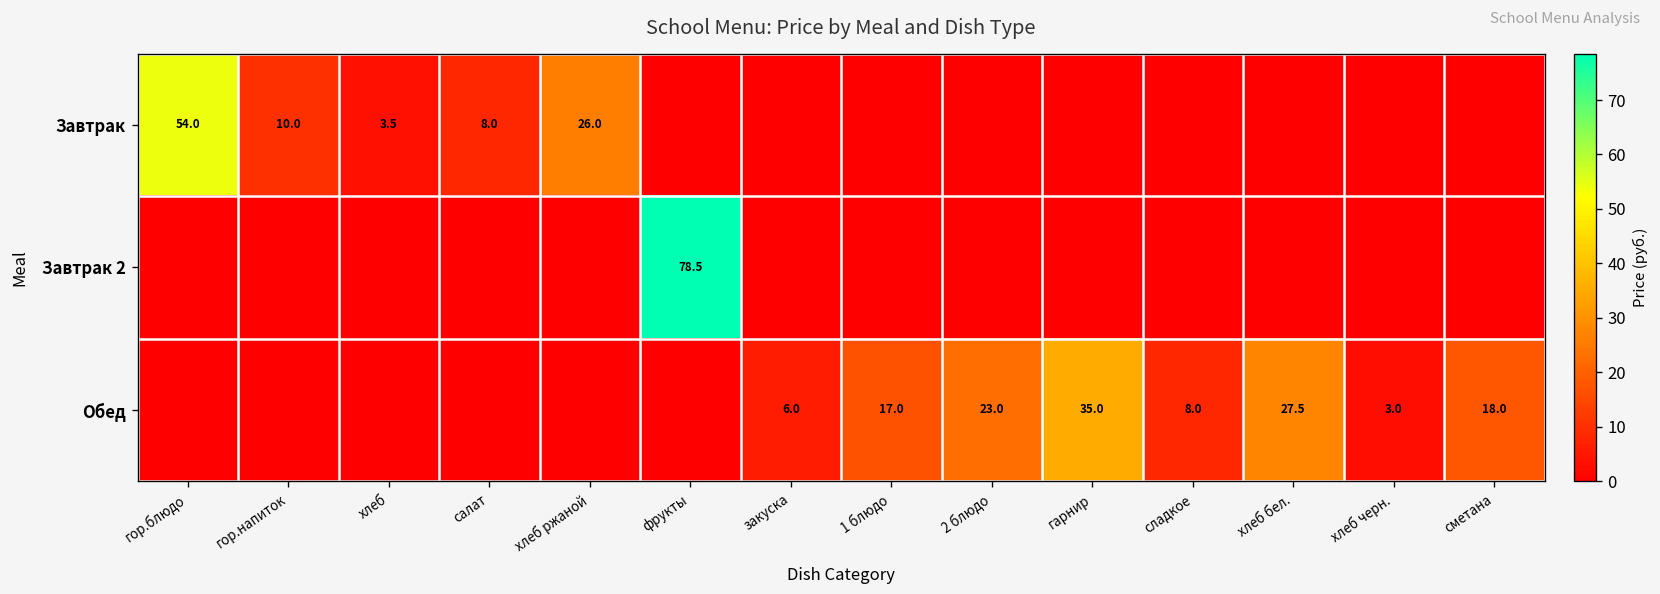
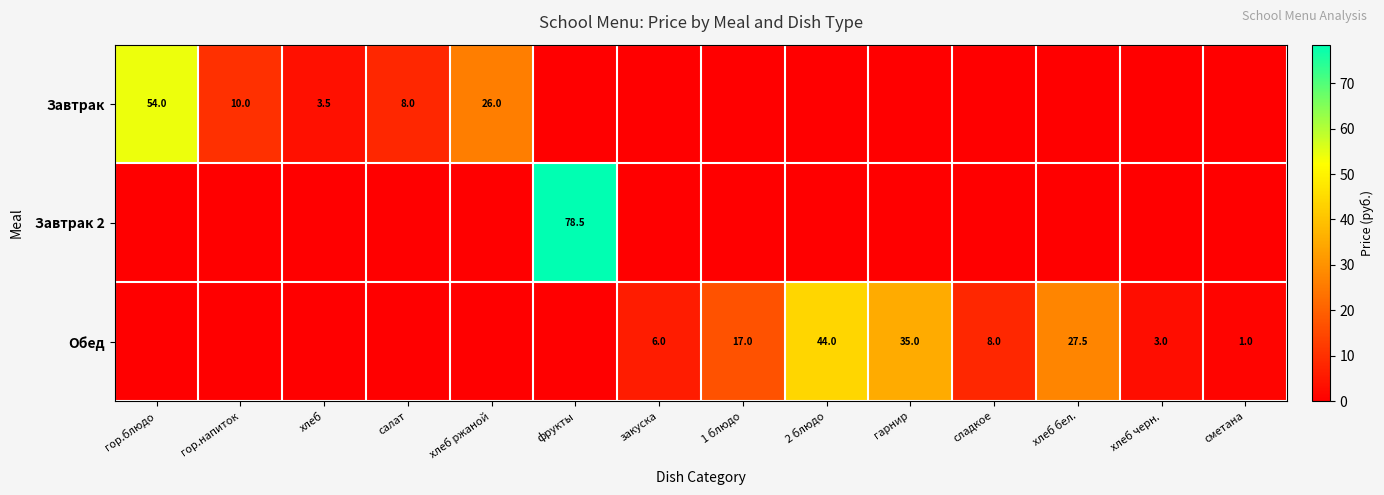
Обед, 2 блюдо: 23.0 -> 44.0
Обед, сметана: 18.0 -> 1.0
